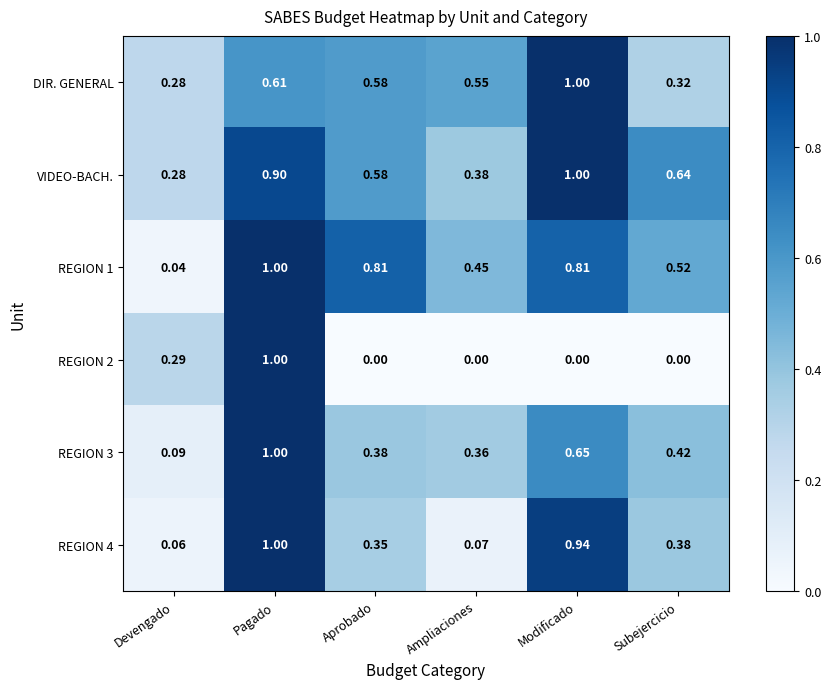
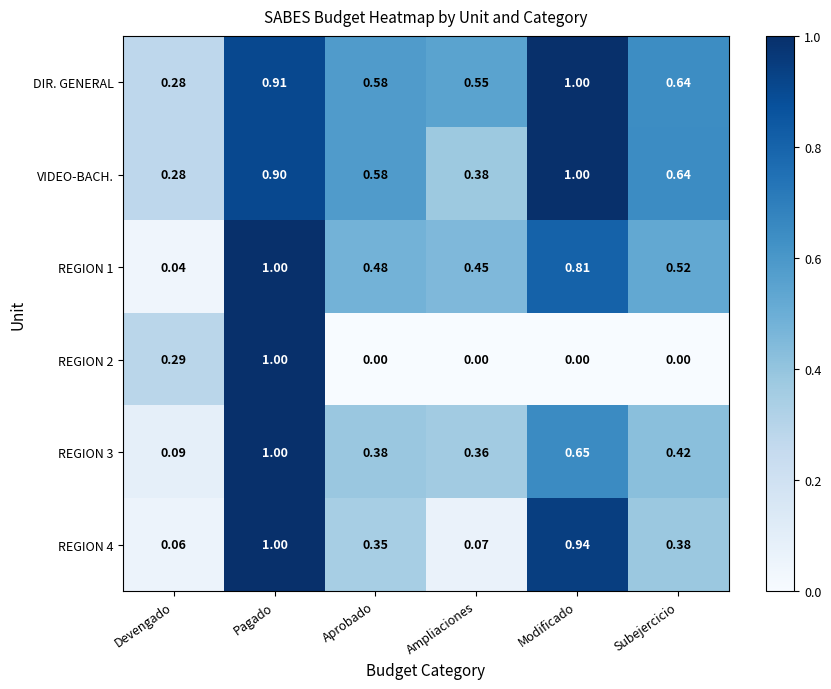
DIR. GENERAL, Pagado: 0.61 -> 0.91
DIR. GENERAL, Subejercicio: 0.32 -> 0.64
REGION 1, Aprobado: 0.81 -> 0.48
